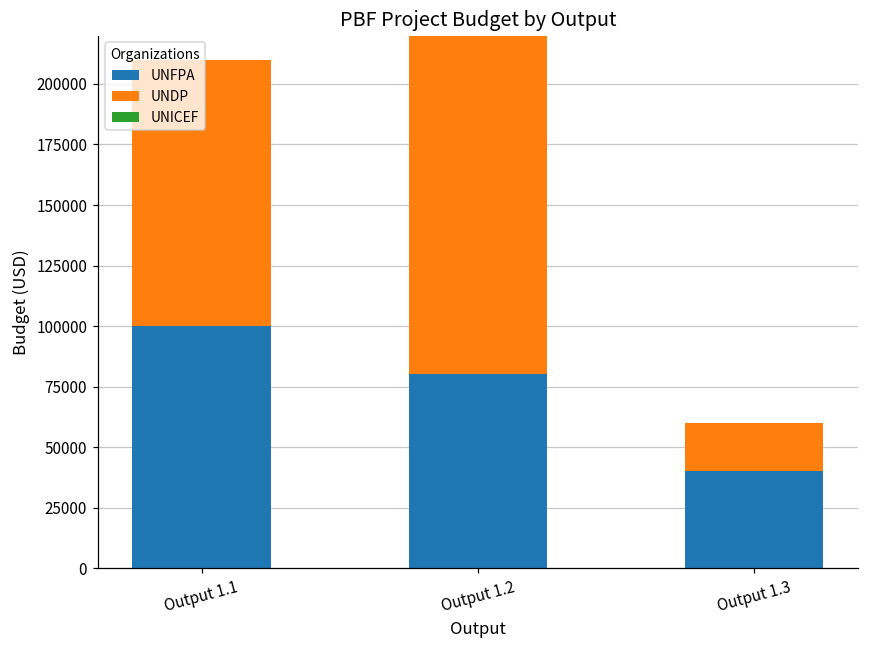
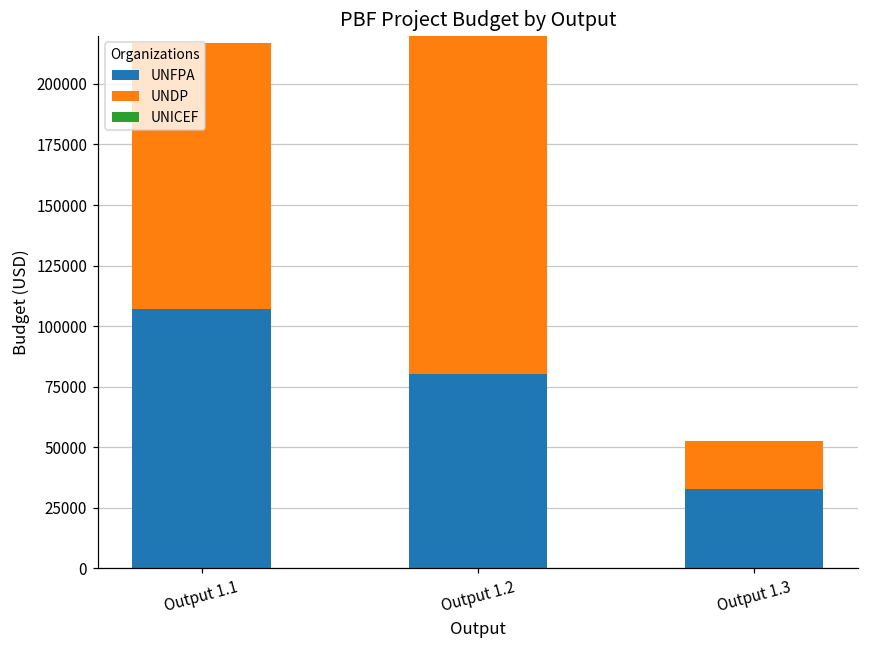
UNFPA, Output 1.1: 100000 -> 107000
UNFPA, Output 1.3: 40000 -> 33000
